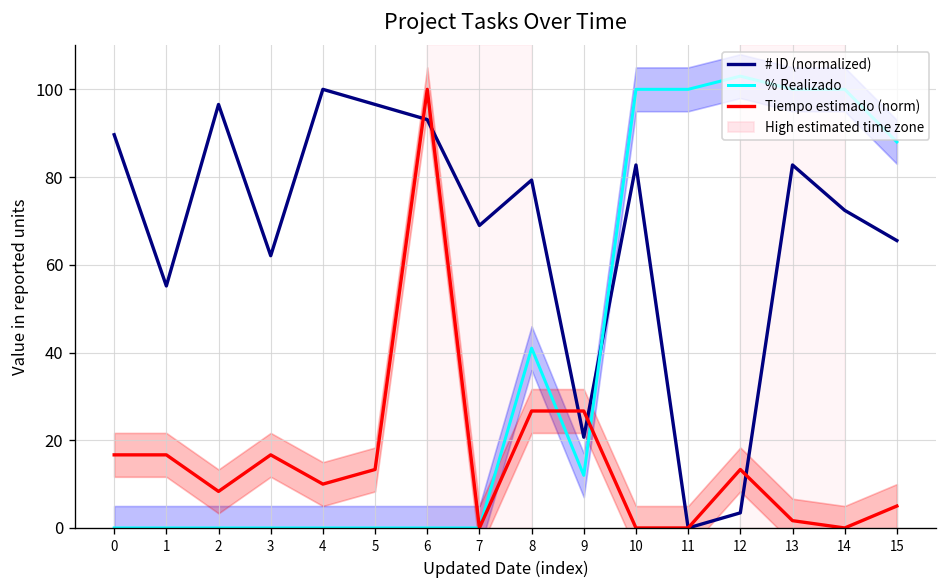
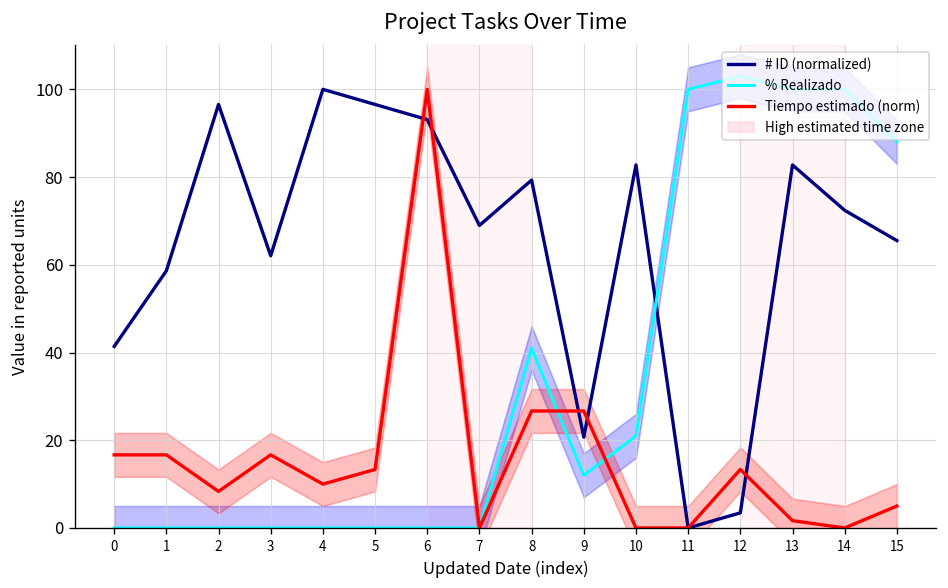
# ID (normalized), 0: 90 -> 41
# ID (normalized), 1: 55 -> 59
% Realizado, 10: 100 -> 21
